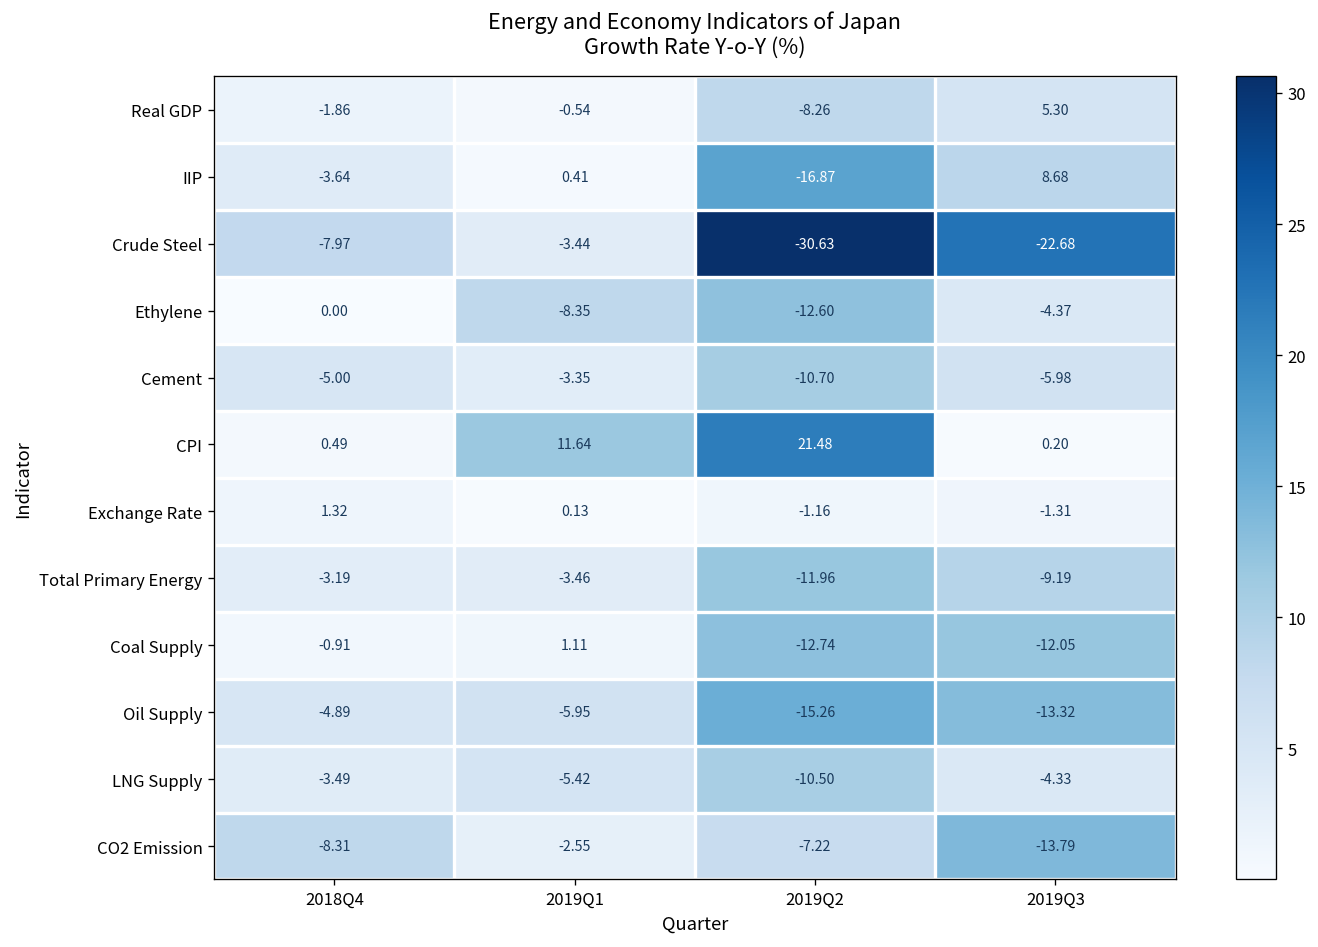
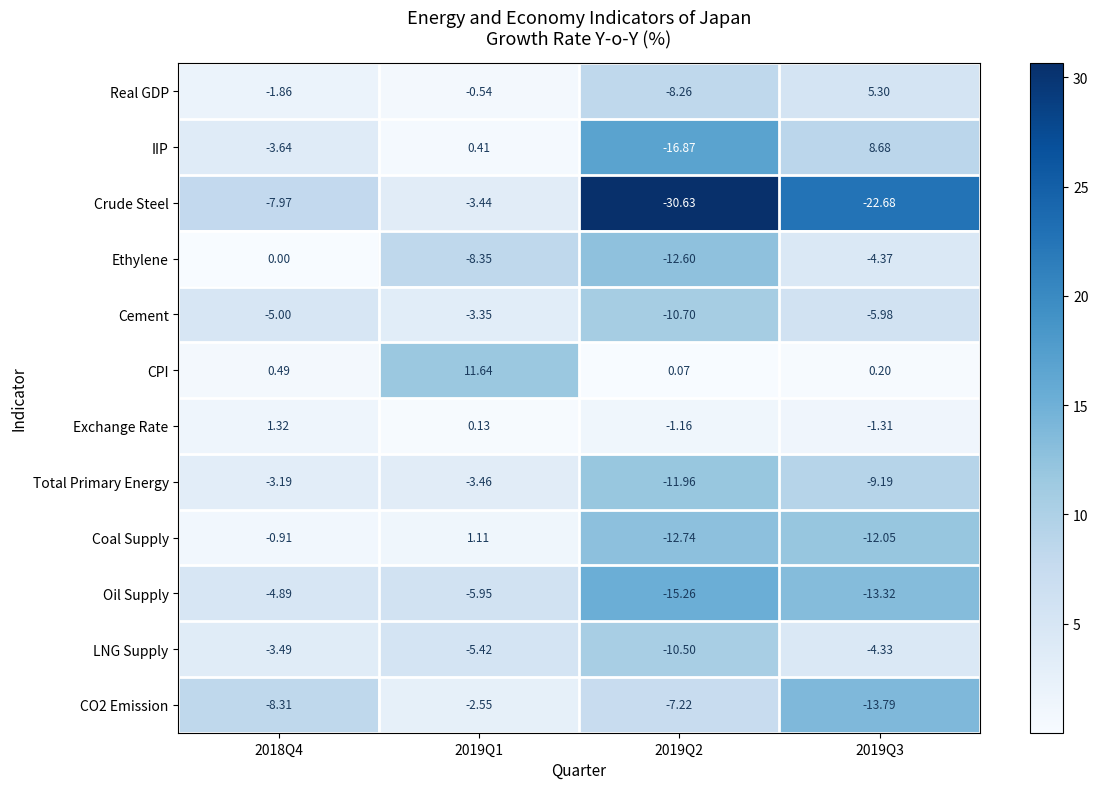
CPI, 2019Q2: 21.48 -> 0.07
